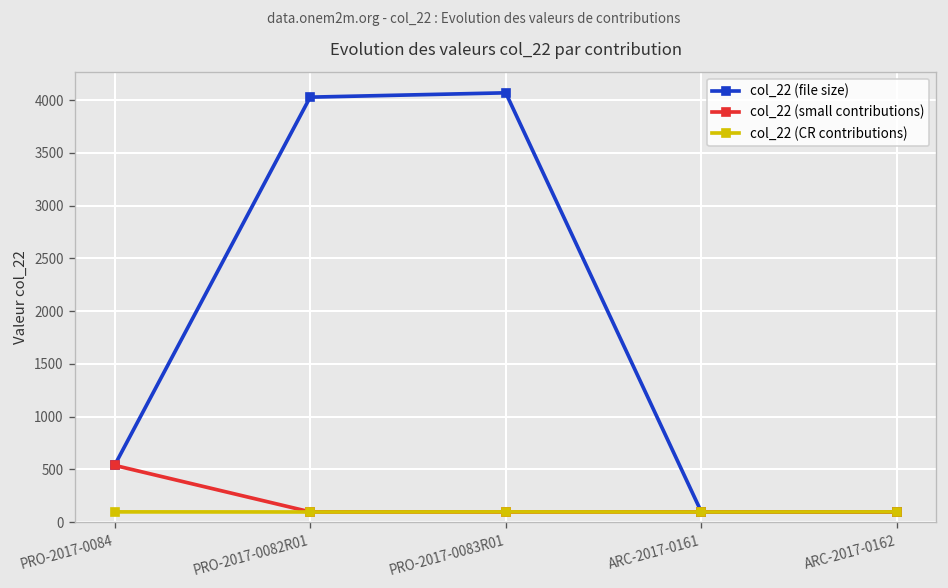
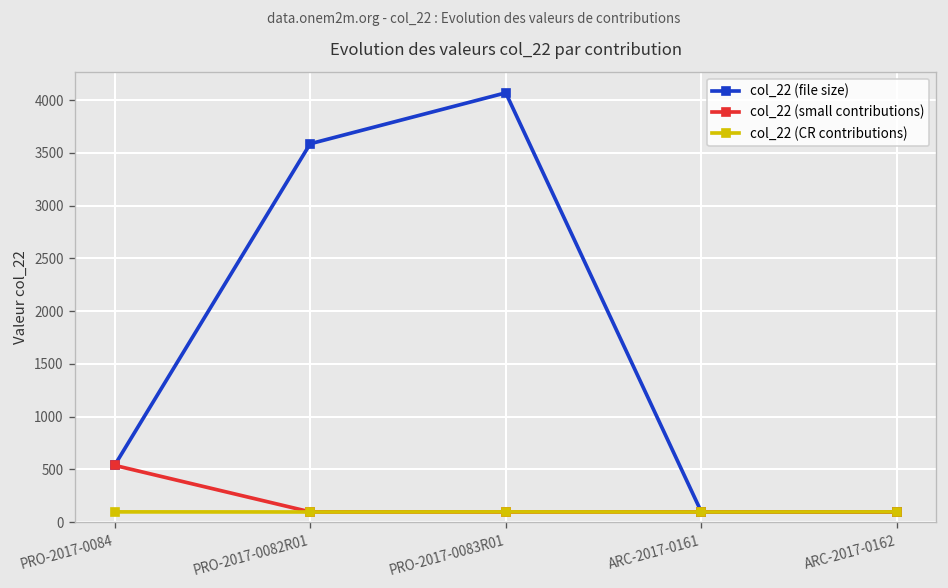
col_22 (file size), PRO-2017-0082R01: 4000 -> 3600
